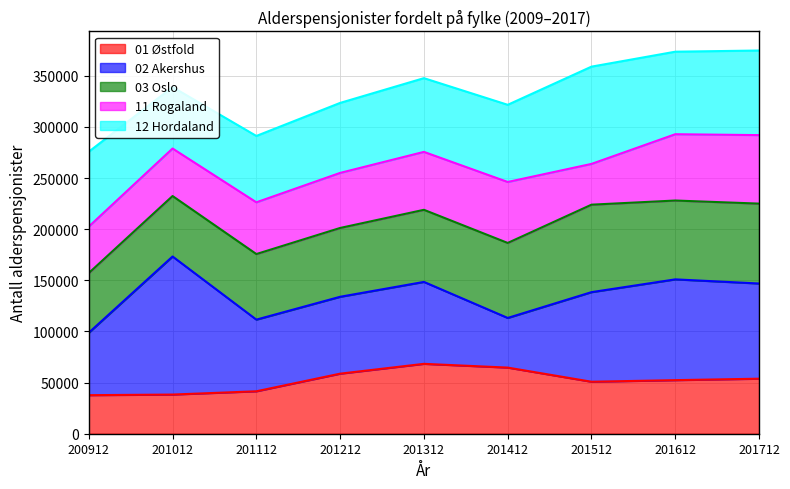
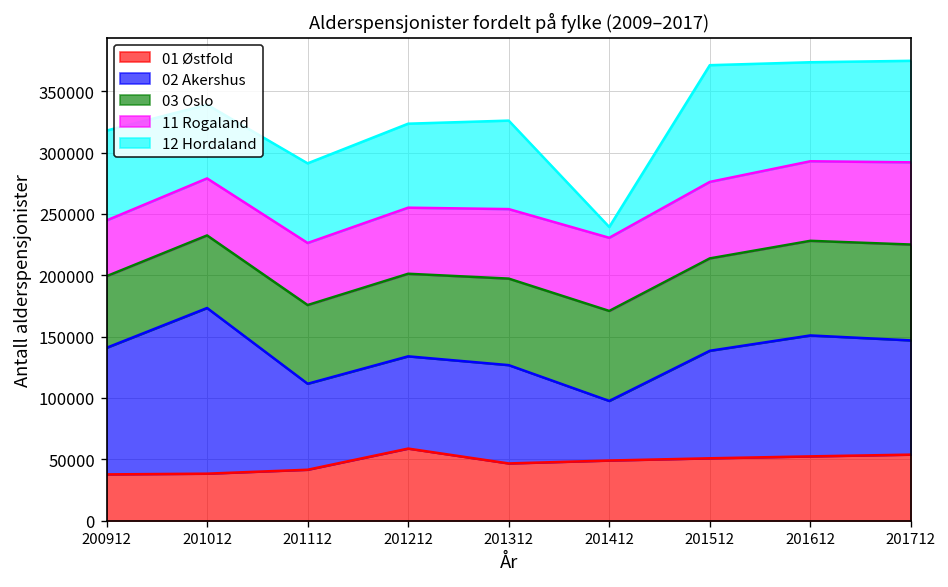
02 Akershus, 200912: 61000 -> 103000
01 Østfold, 201312: 68000 -> 47000
01 Østfold, 201412: 65000 -> 49000
12 Hordaland, 201412: 75000 -> 9000
03 Oslo, 201512: 86000 -> 75000
11 Rogaland, 201512: 40000 -> 62000
